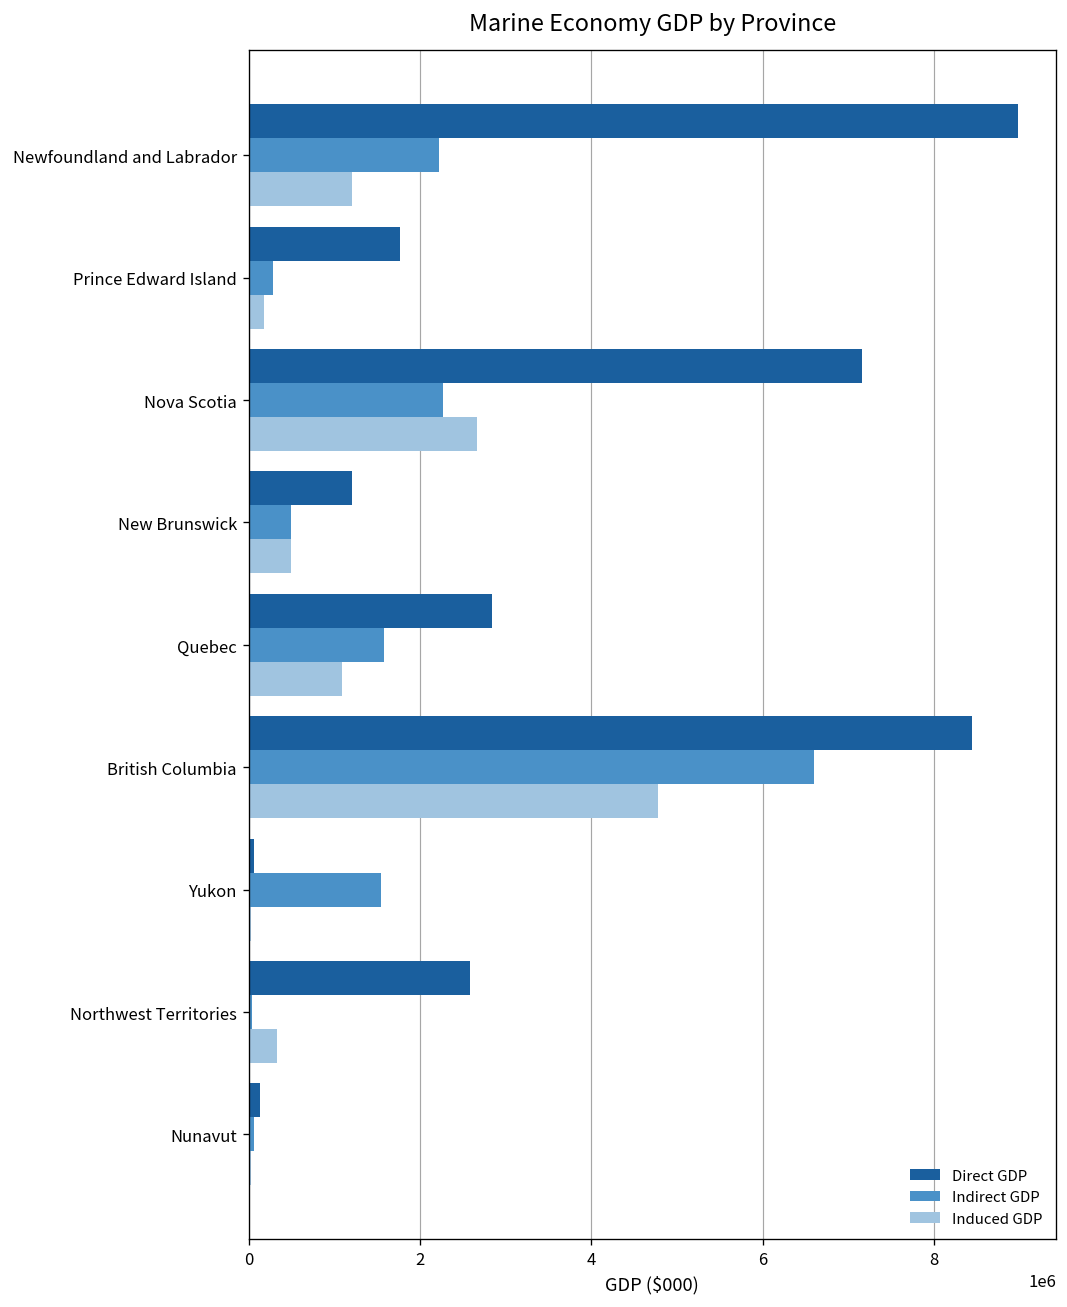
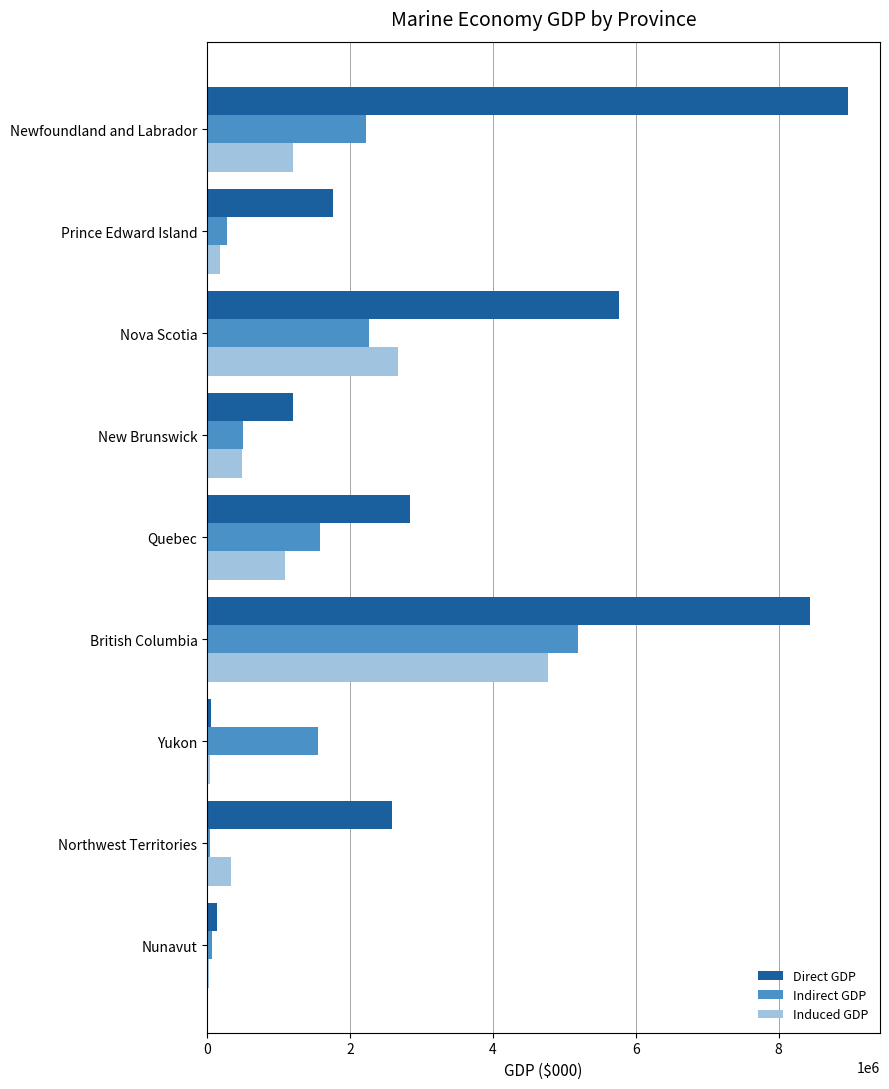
Direct GDP, Nova Scotia: 7200000 -> 5800000
Indirect GDP, British Columbia: 6600000 -> 5200000
